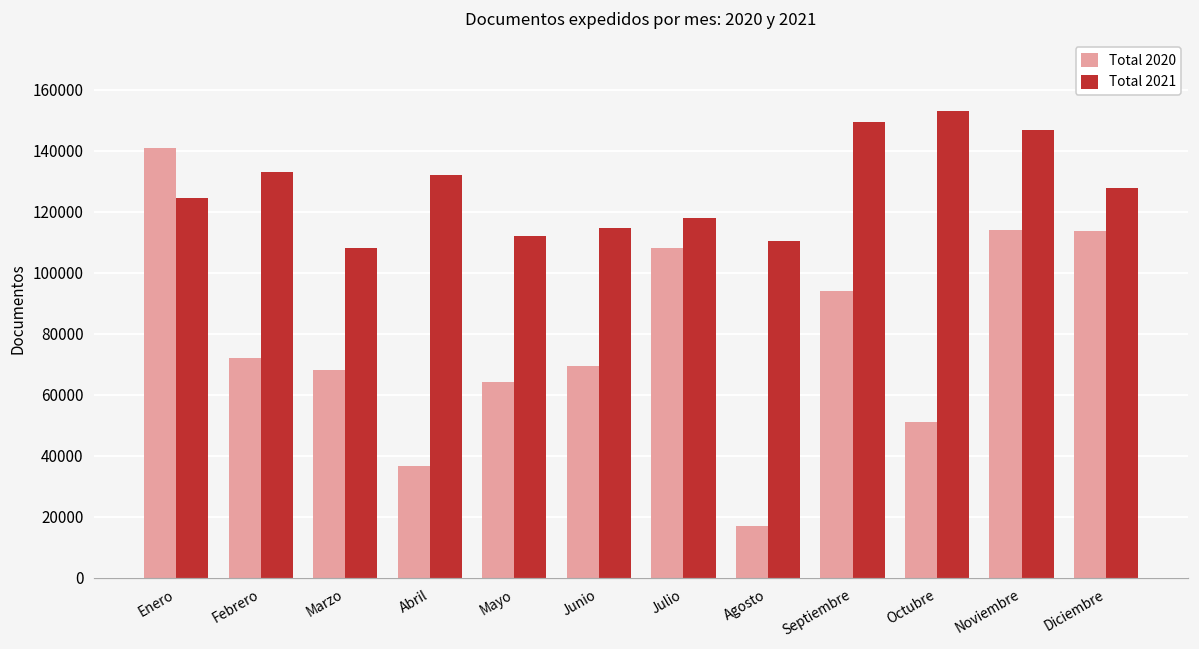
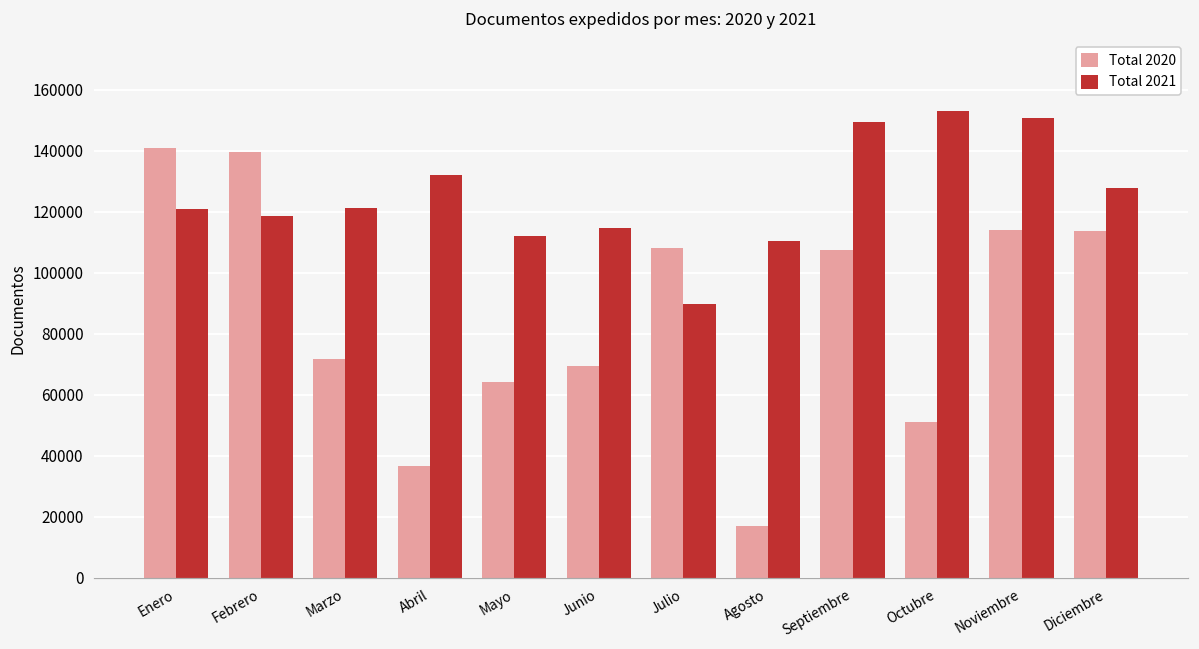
Total 2021, Enero: 124000 -> 121000
Total 2020, Febrero: 72000 -> 140000
Total 2021, Febrero: 133000 -> 119000
Total 2020, Marzo: 68000 -> 72000
Total 2021, Marzo: 108000 -> 121000
Total 2021, Julio: 118000 -> 90000
Total 2020, Septiembre: 94000 -> 107000
Total 2021, Noviembre: 147000 -> 151000
